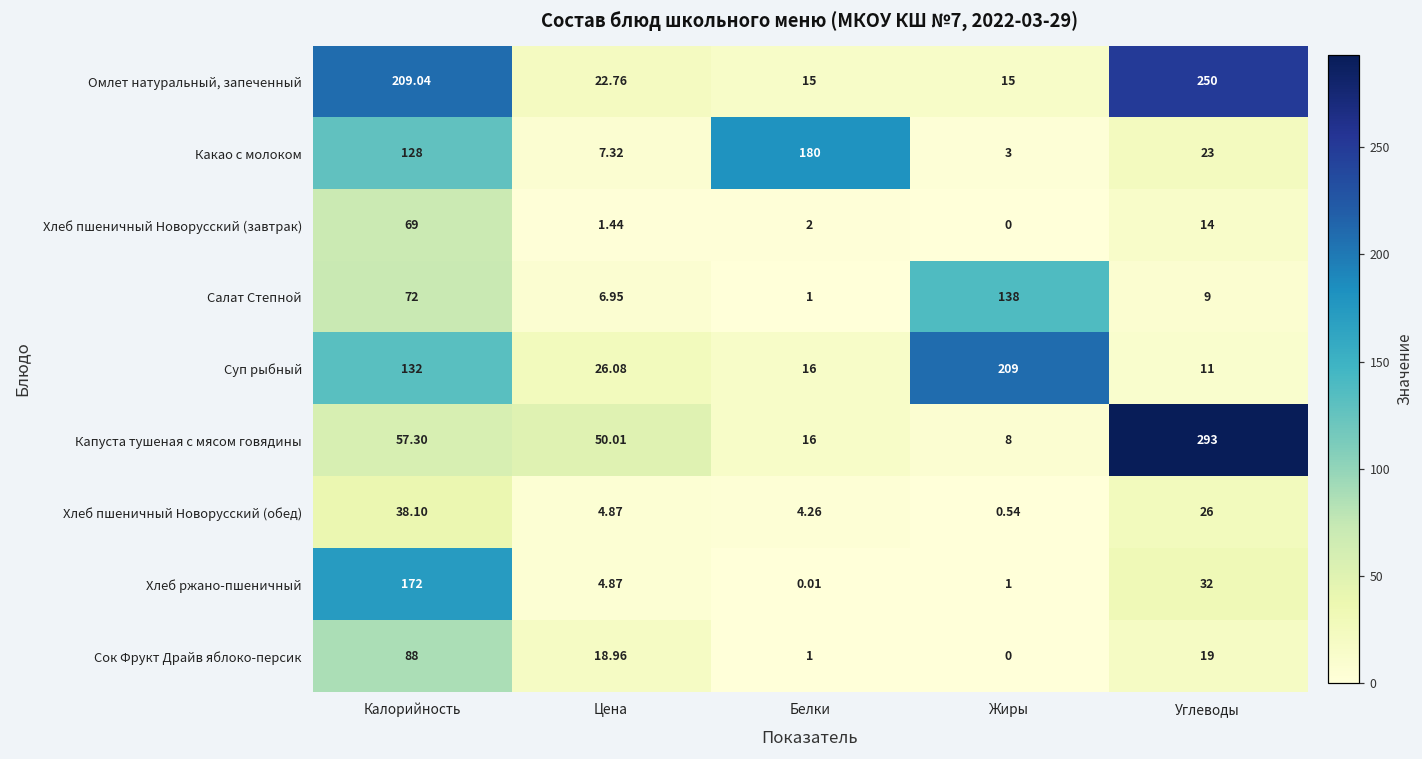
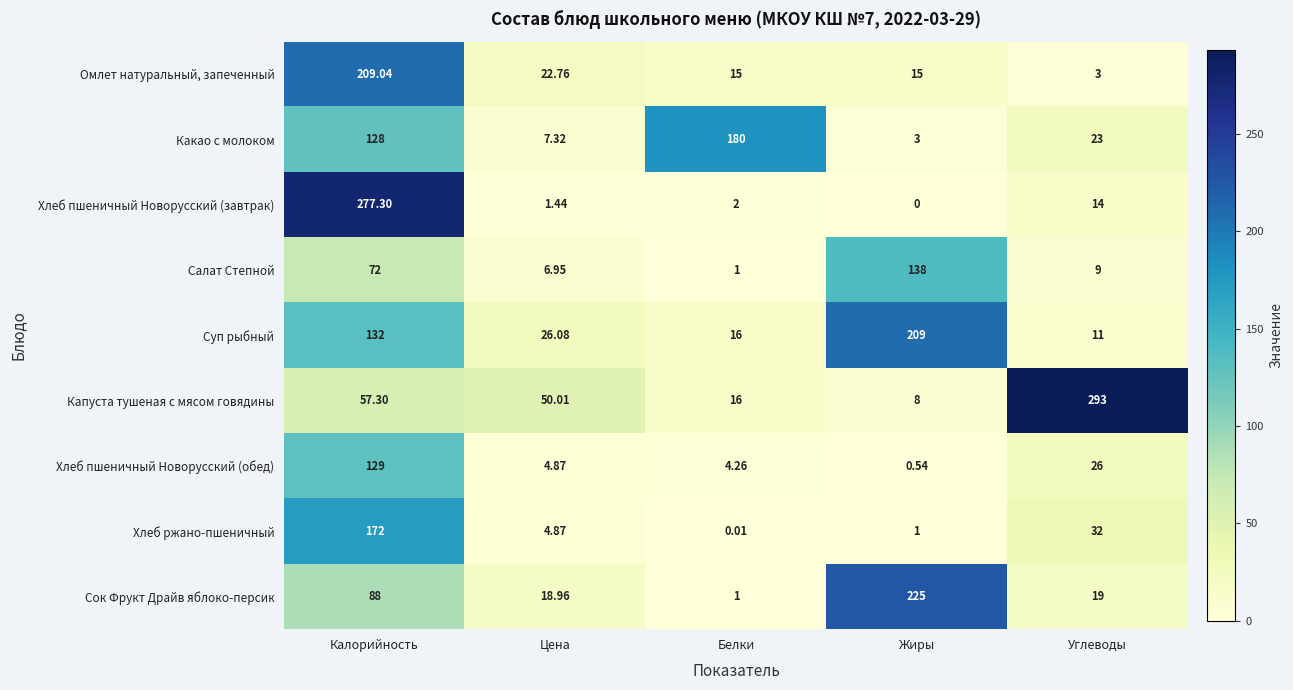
Омлет натуральный, запеченный, Углеводы: 250 -> 3
Хлеб пшеничный Новорусский (завтрак), Калорийность: 69 -> 277.30
Хлеб пшеничный Новорусский (обед), Калорийность: 38.10 -> 129
Сок Фрукт Драйв яблоко-персик, Жиры: 0 -> 225
